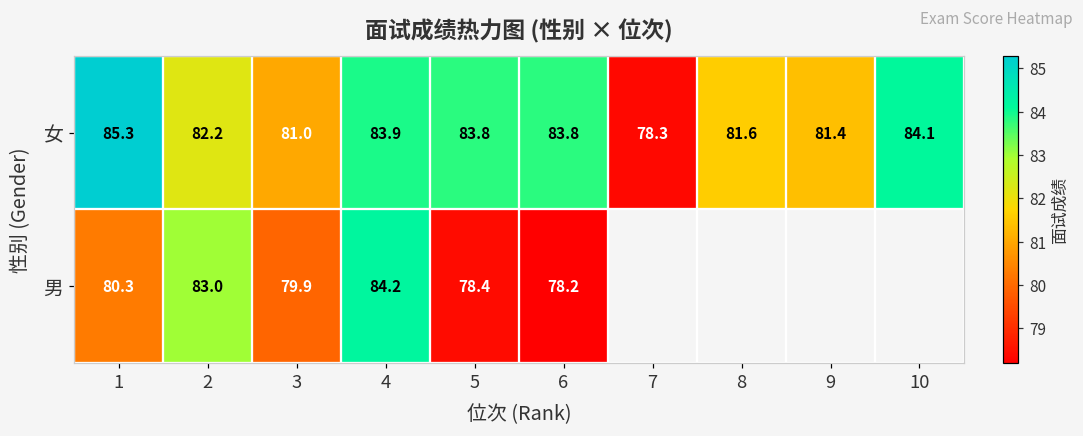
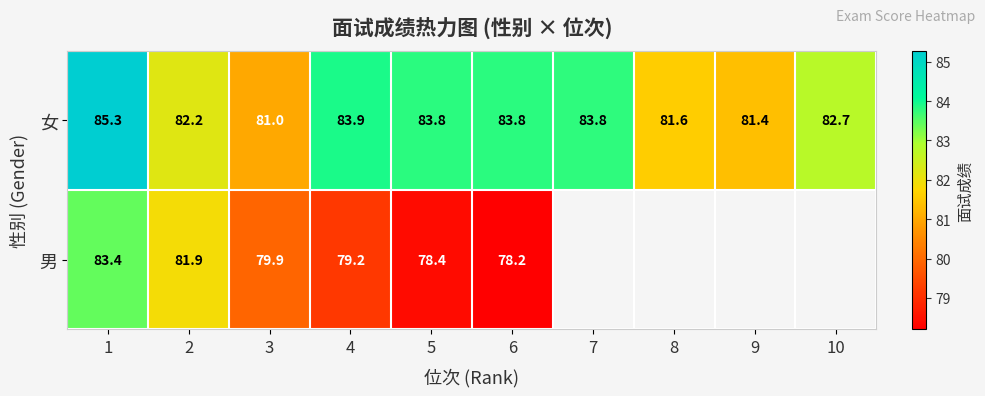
女, 7: 78.3 -> 83.8
女, 10: 84.1 -> 82.7
男, 1: 80.3 -> 83.4
男, 2: 83.0 -> 81.9
男, 4: 84.2 -> 79.2
